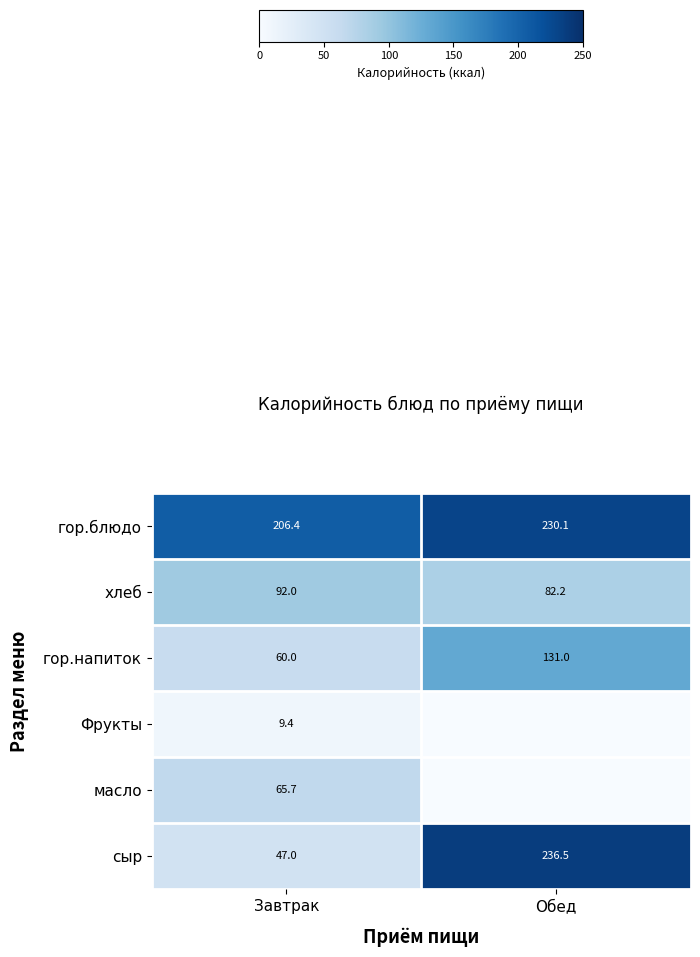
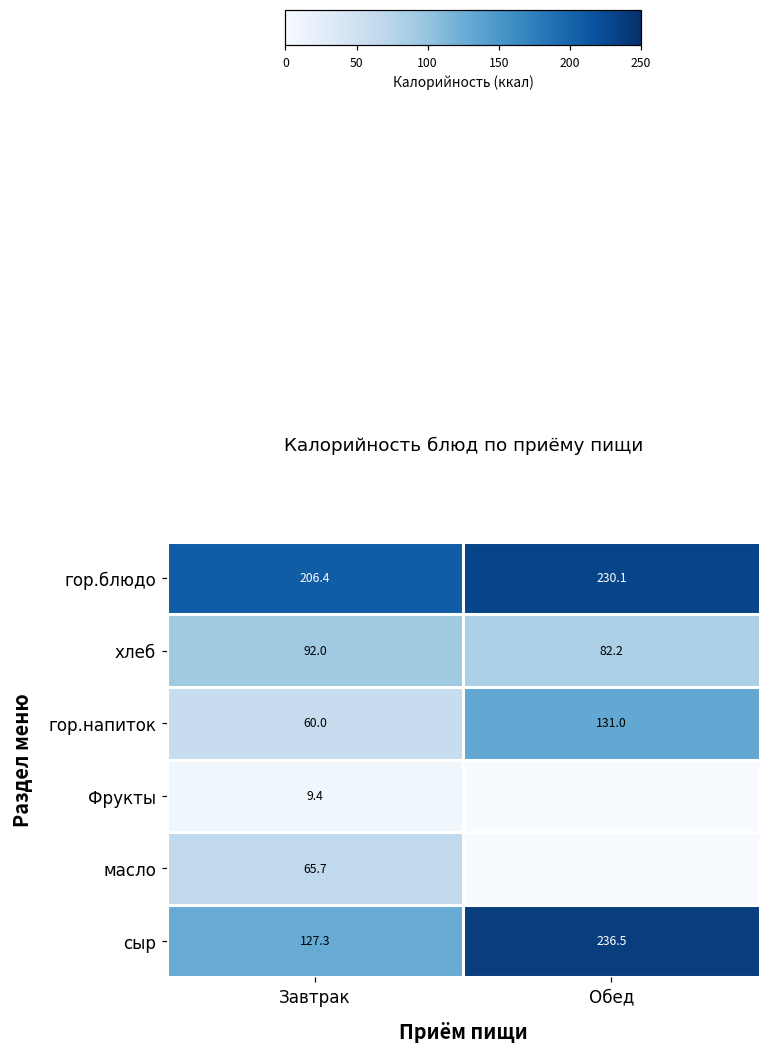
сыр, Завтрак: 47.0 -> 127.3
